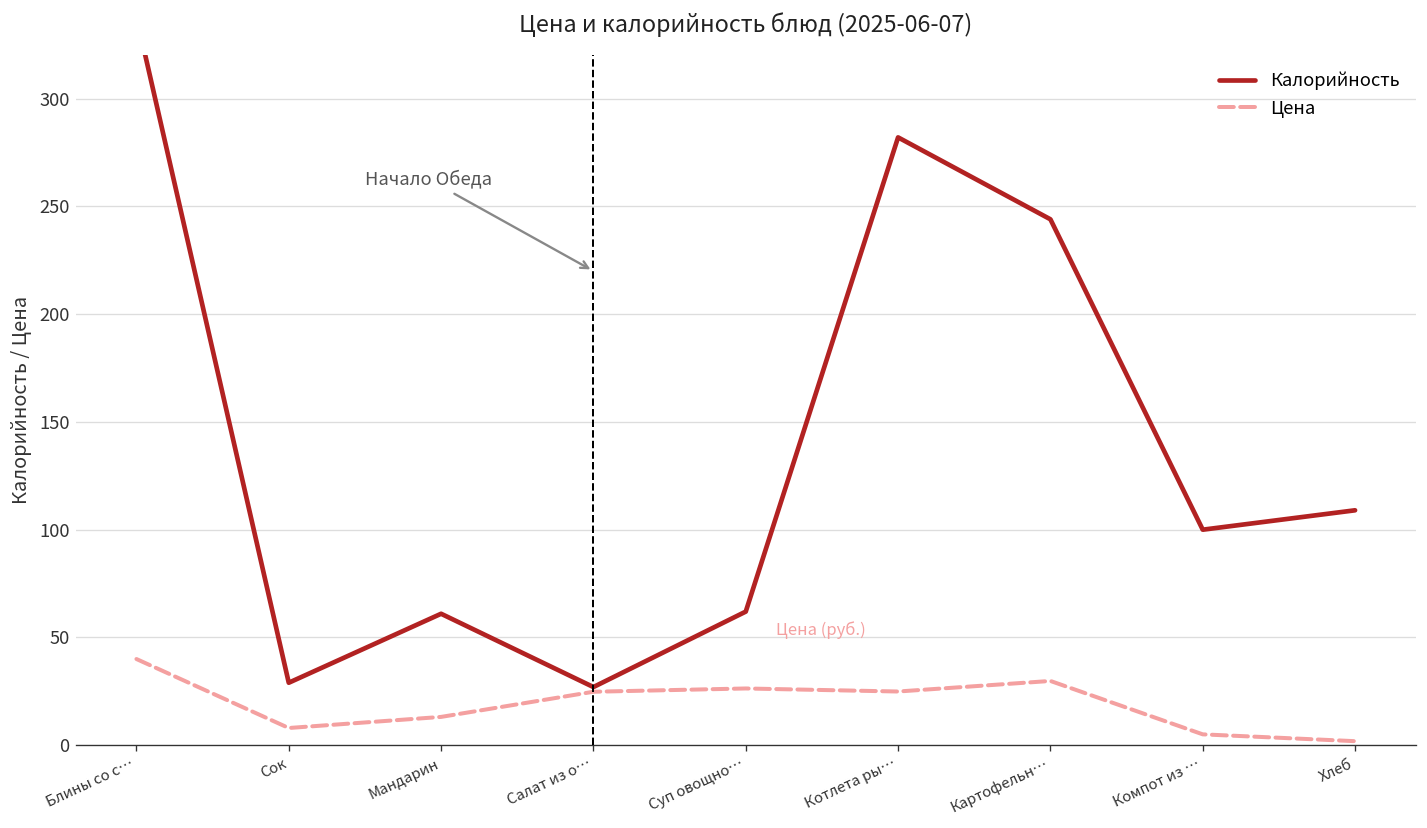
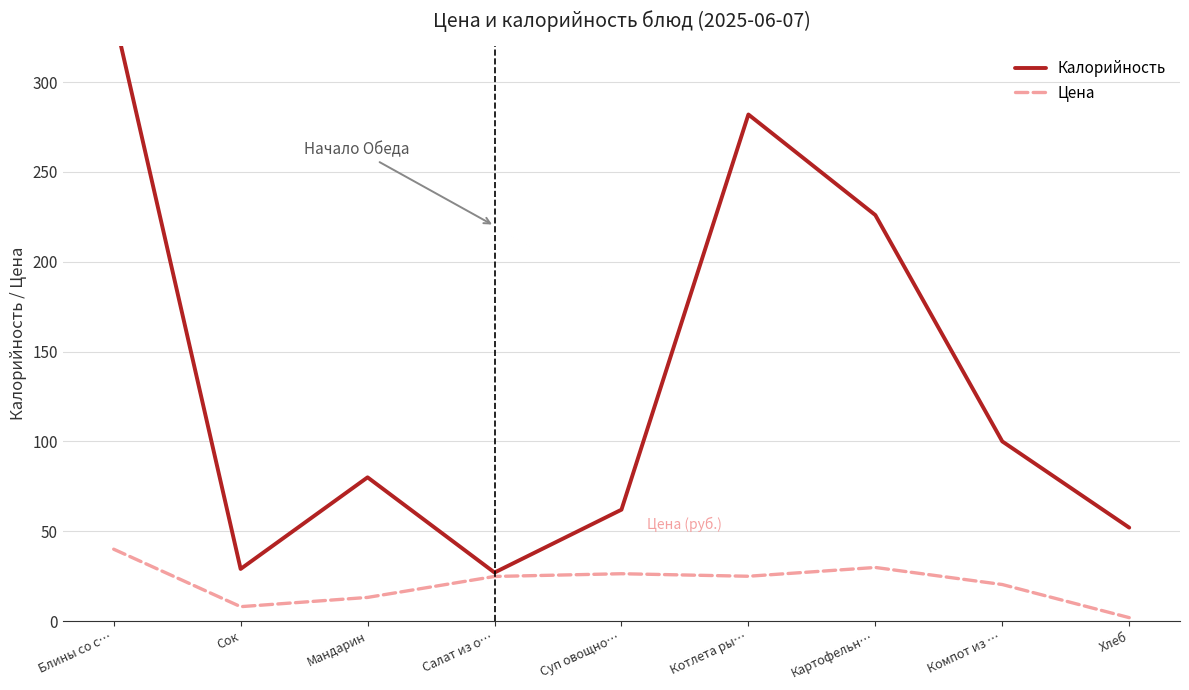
Калорийность, Мандарин: 61 -> 80
Калорийность, Картофельн…: 244 -> 226
Цена, Компот из …: 5 -> 20
Калорийность, Хлеб: 109 -> 52
